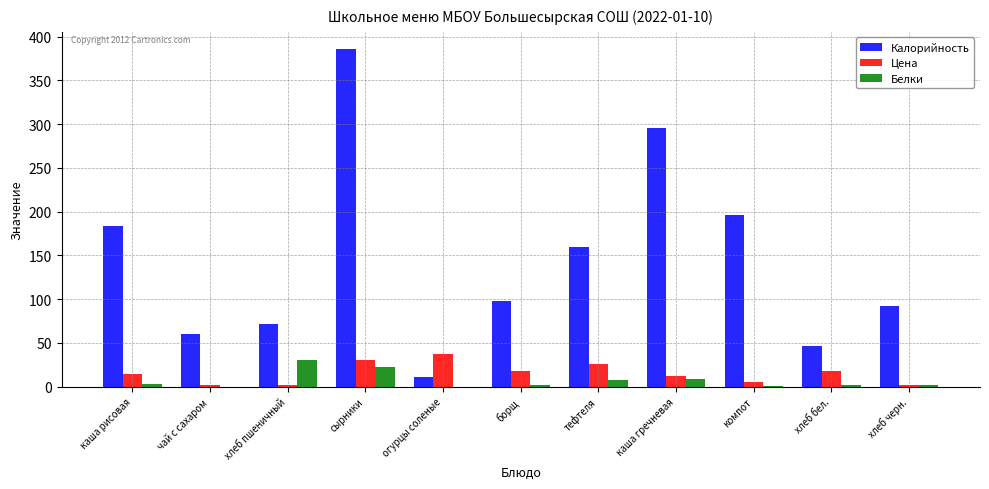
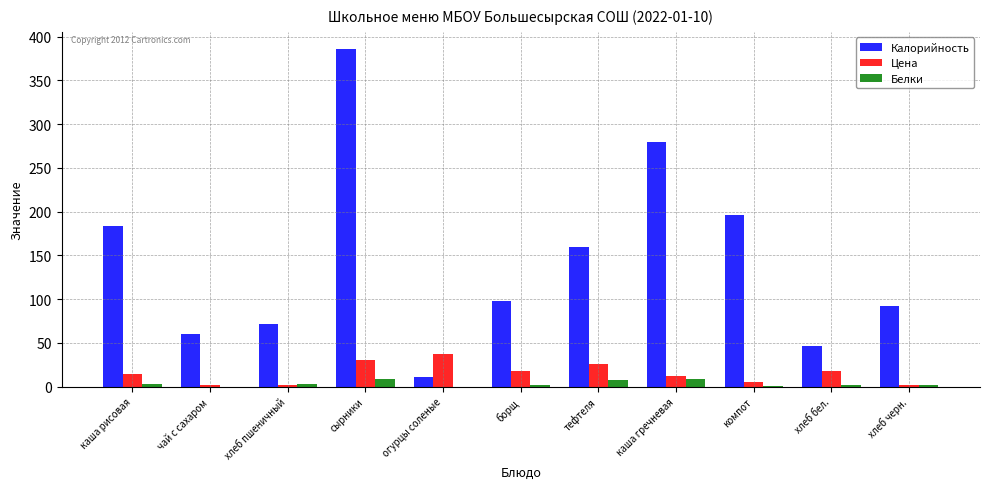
Белки, хлеб пшеничный: 30 -> 0
Белки, сырники: 20 -> 10
Калорийность, каша гречневая: 300 -> 280
